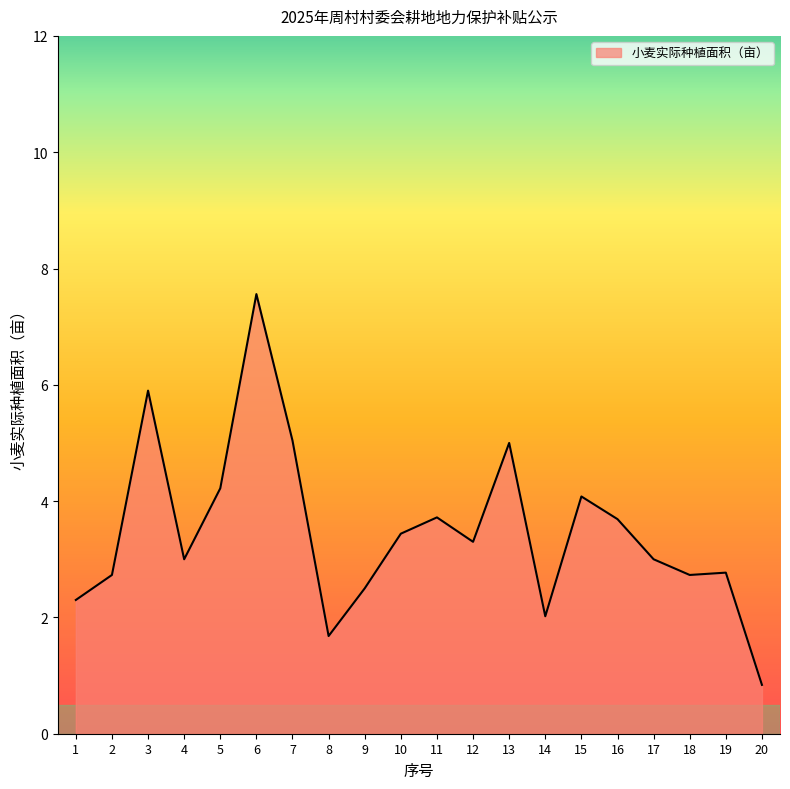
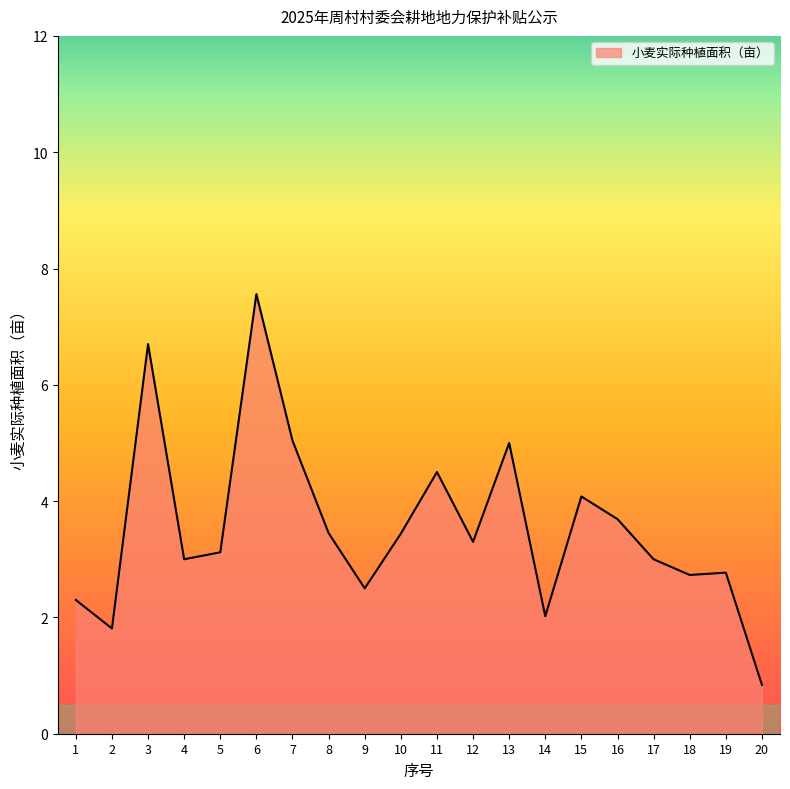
2: 2.7 -> 1.8
3: 5.9 -> 6.7
5: 4.2 -> 3.1
8: 1.7 -> 3.5
11: 3.7 -> 4.5
